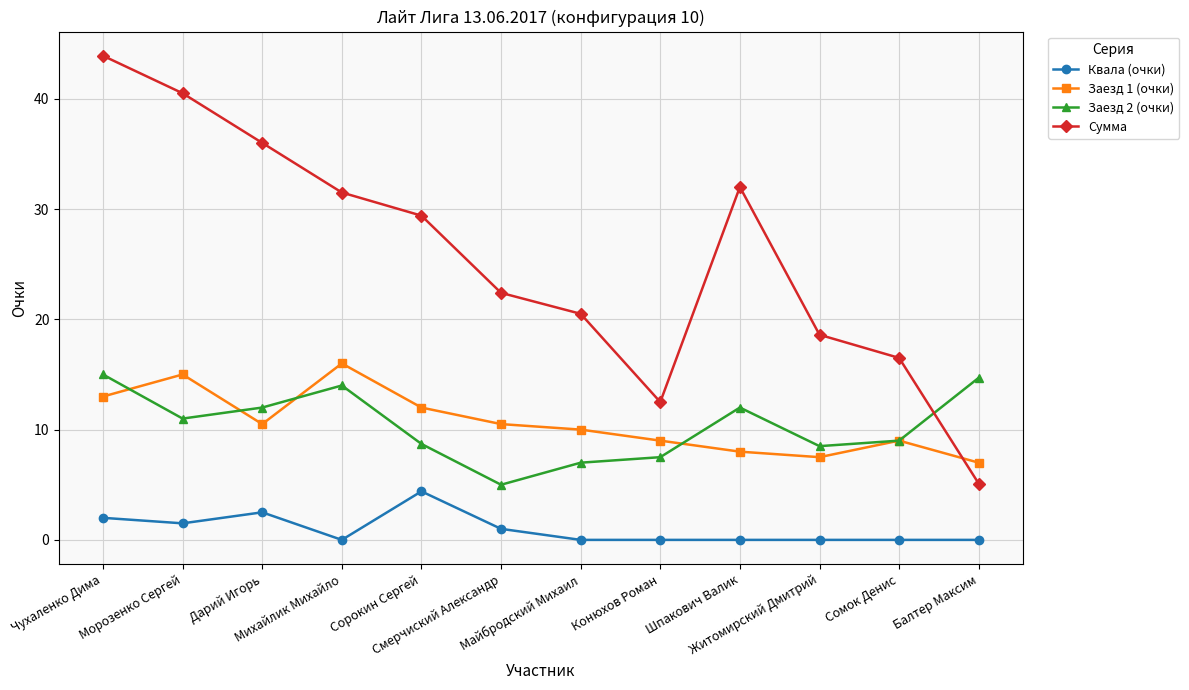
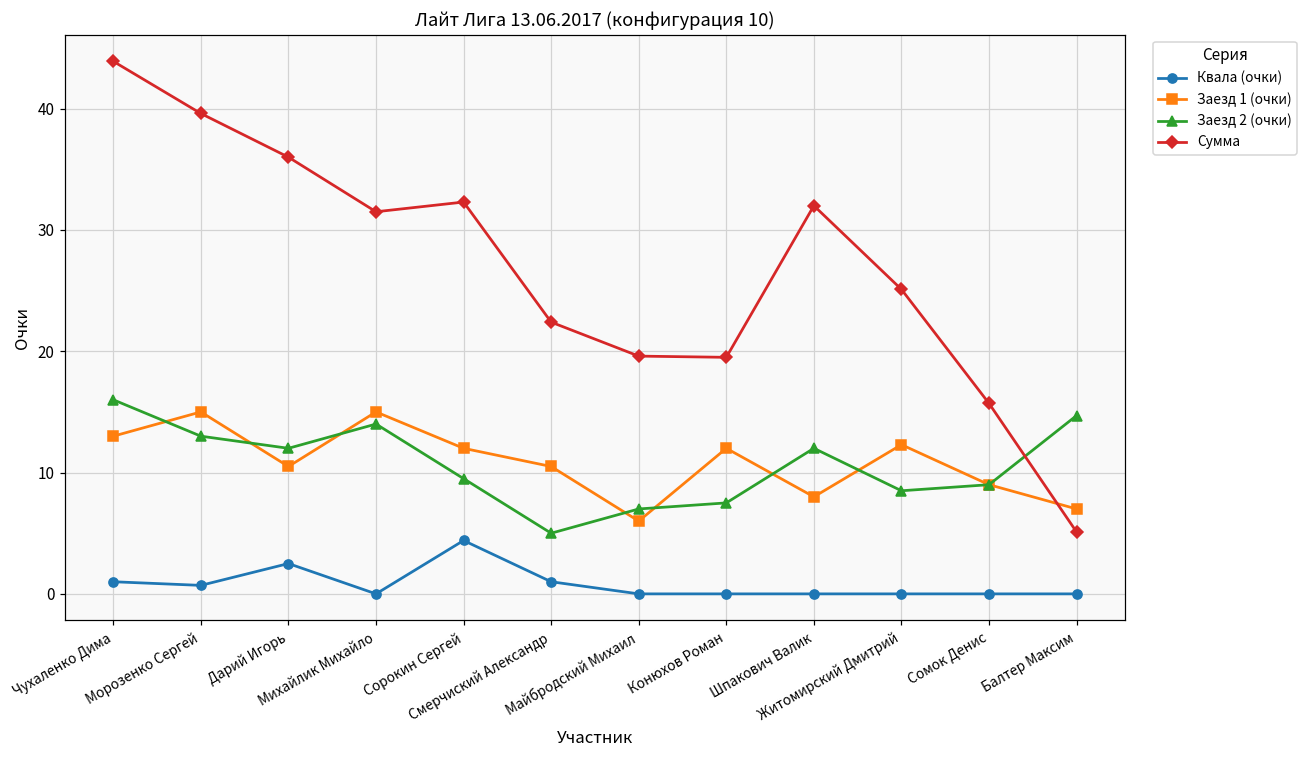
Квала (очки), Чухаленко Дима: 2 -> 1
Заезд 2 (очки), Чухаленко Дима: 15 -> 16
Квала (очки), Морозенко Сергей: 1.5 -> 0.7
Заезд 2 (очки), Морозенко Сергей: 11 -> 13
Сумма, Морозенко Сергей: 40.5 -> 39.6
Заезд 1 (очки), Михайлик Михайло: 16 -> 15
Заезд 2 (очки), Сорокин Сергей: 8.7 -> 9.5
Сумма, Сорокин Сергей: 29.4 -> 32.3
Заезд 1 (очки), Майбродский Михаил: 10 -> 6
Сумма, Майбродский Михаил: 20.5 -> 19.6
Заезд 1 (очки), Конюхов Роман: 9 -> 12
Сумма, Конюхов Роман: 12.5 -> 19.5
Заезд 1 (очки), Житомирский Дмитрий: 7.5 -> 12.3
Сумма, Житомирский Дмитрий: 18.6 -> 25.1
Сумма, Сомок Денис: 16.5 -> 15.7
